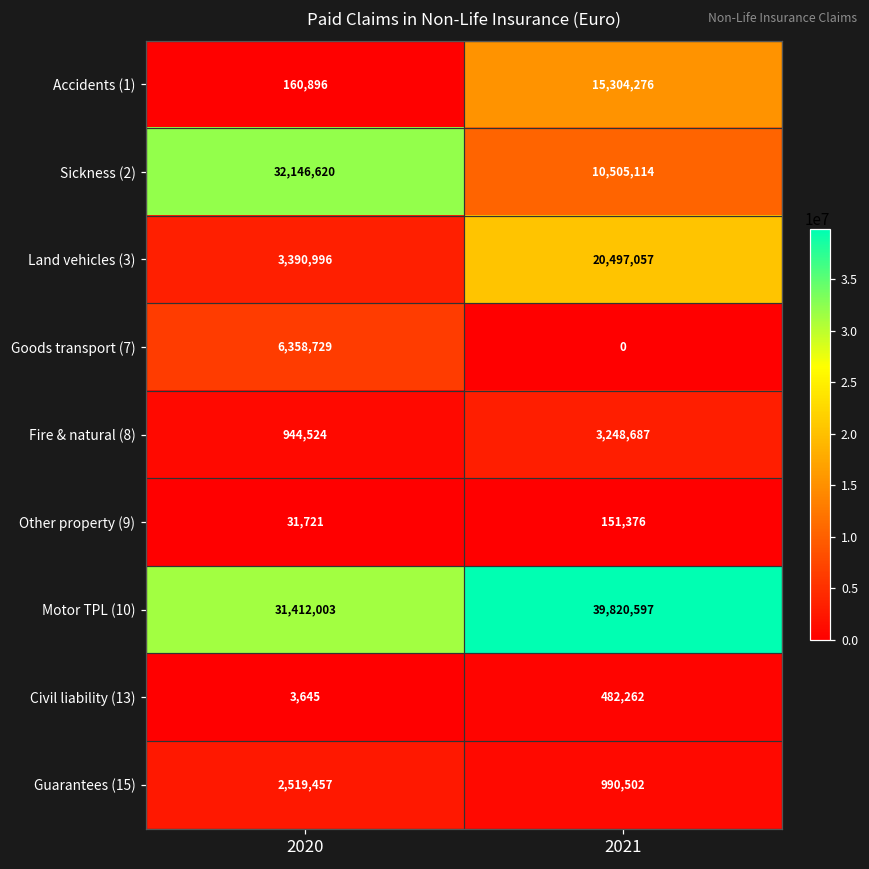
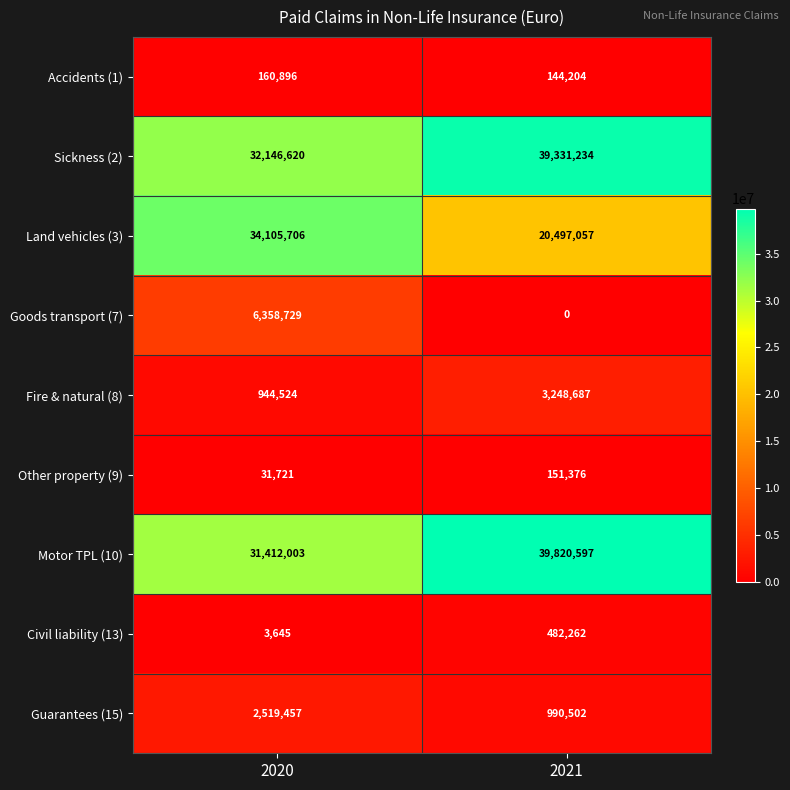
Accidents (1), 2021: 15,304,276 -> 144,204
Sickness (2), 2021: 10,505,114 -> 39,331,234
Land vehicles (3), 2020: 3,390,996 -> 34,105,706
